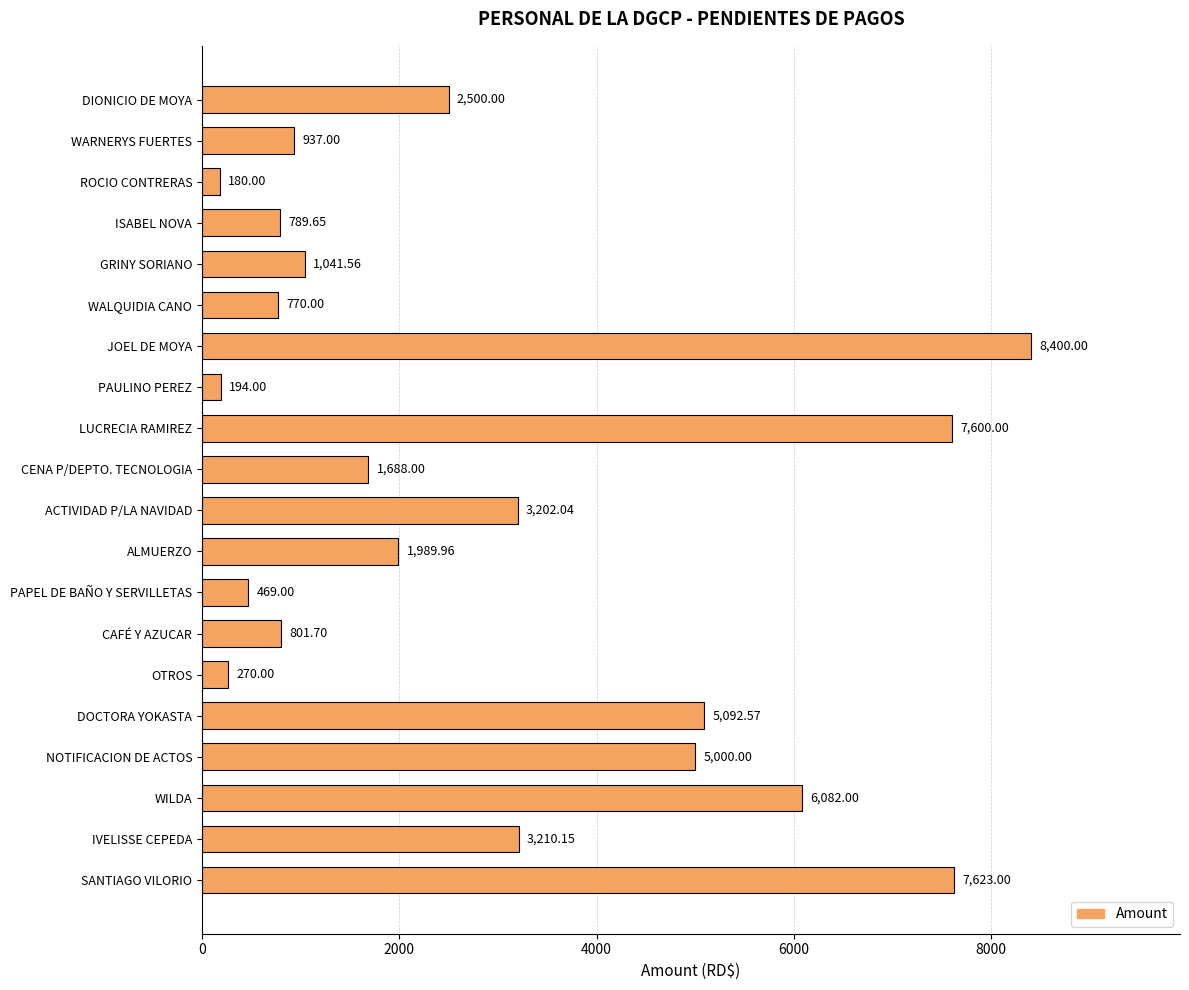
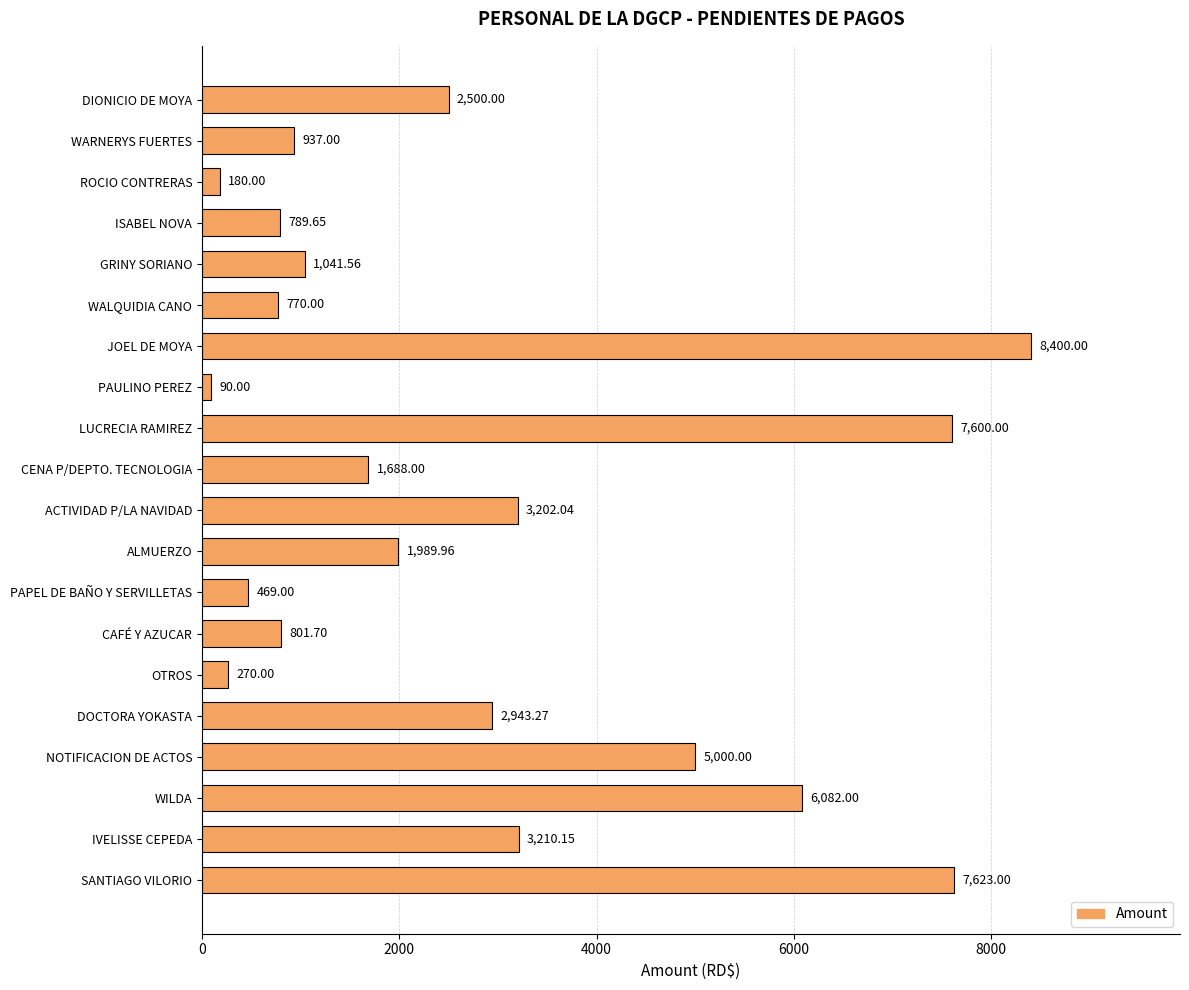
PAULINO PEREZ: 194.00 -> 90.00
DOCTORA YOKASTA: 5,092.57 -> 2,943.27
